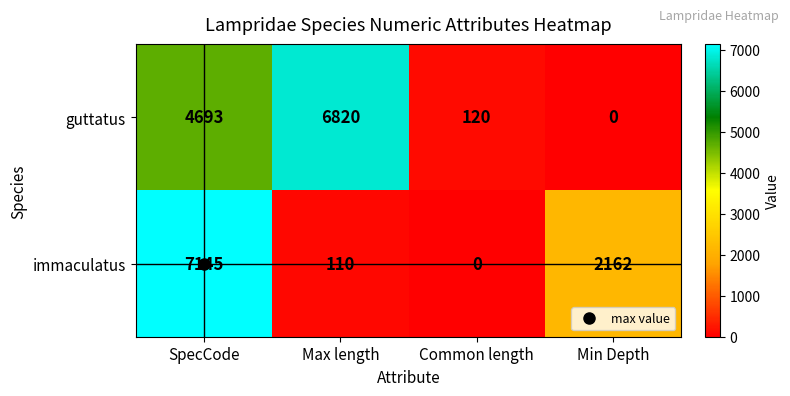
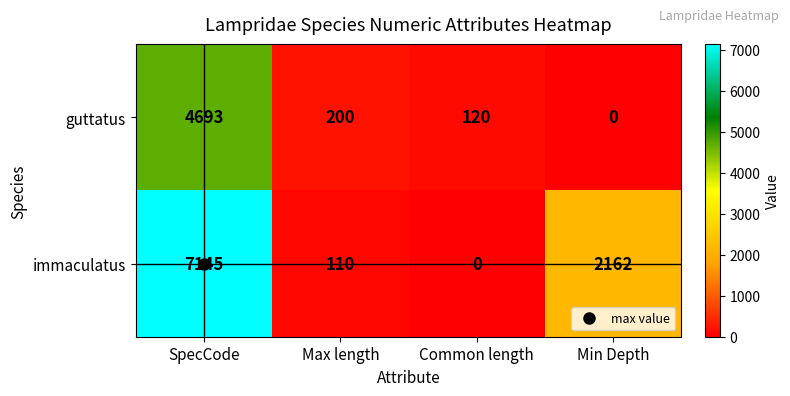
guttatus, Max length: 6820 -> 200
